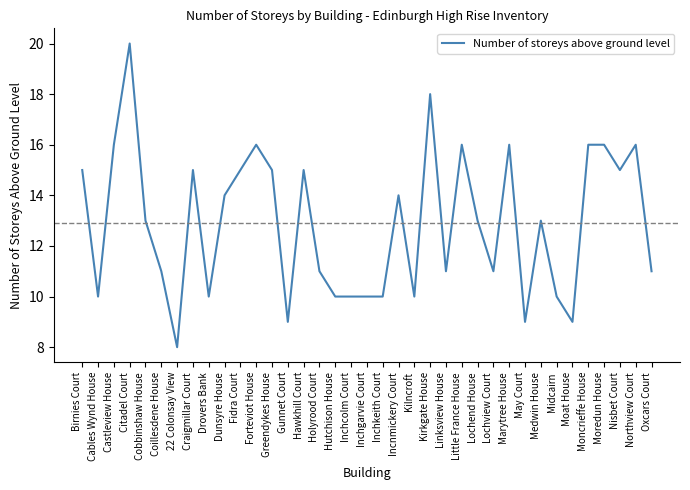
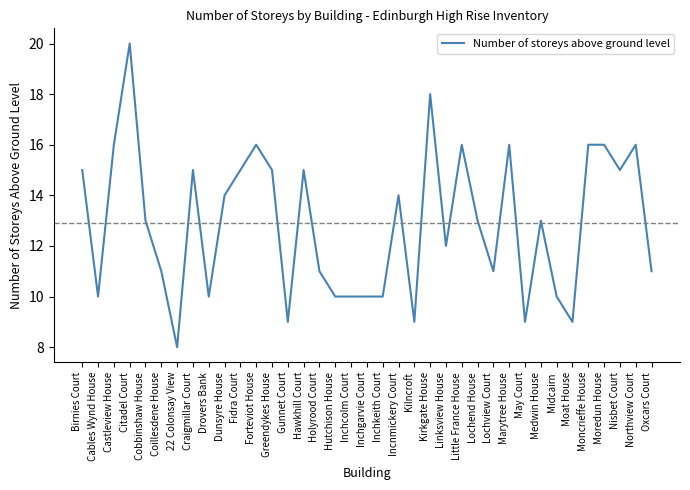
Kilncroft: 10 -> 9
Linksview House: 11 -> 12
